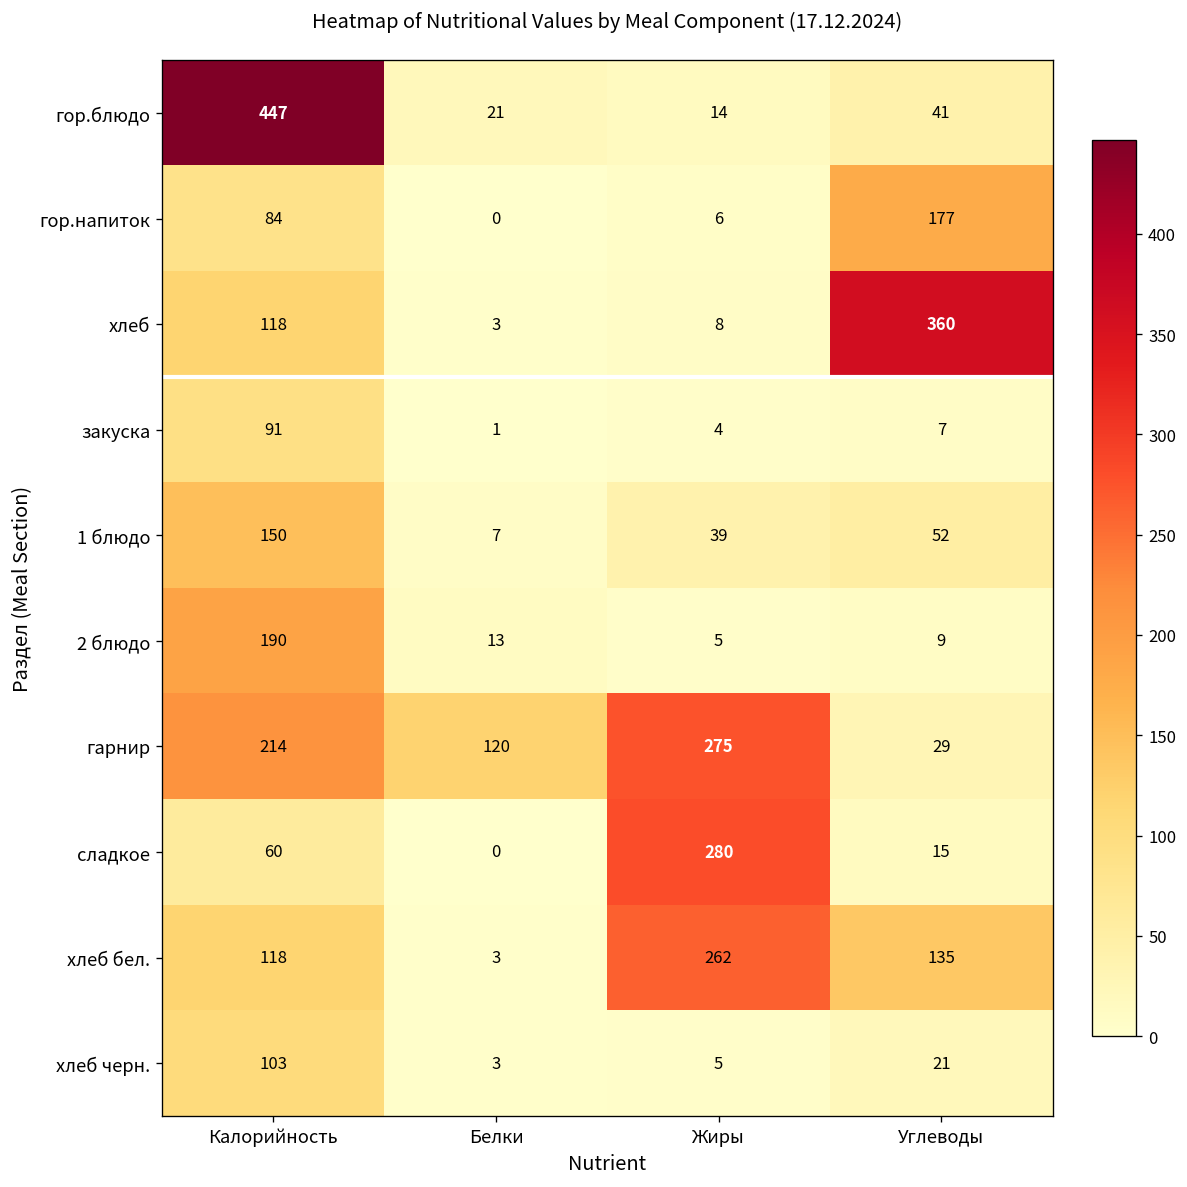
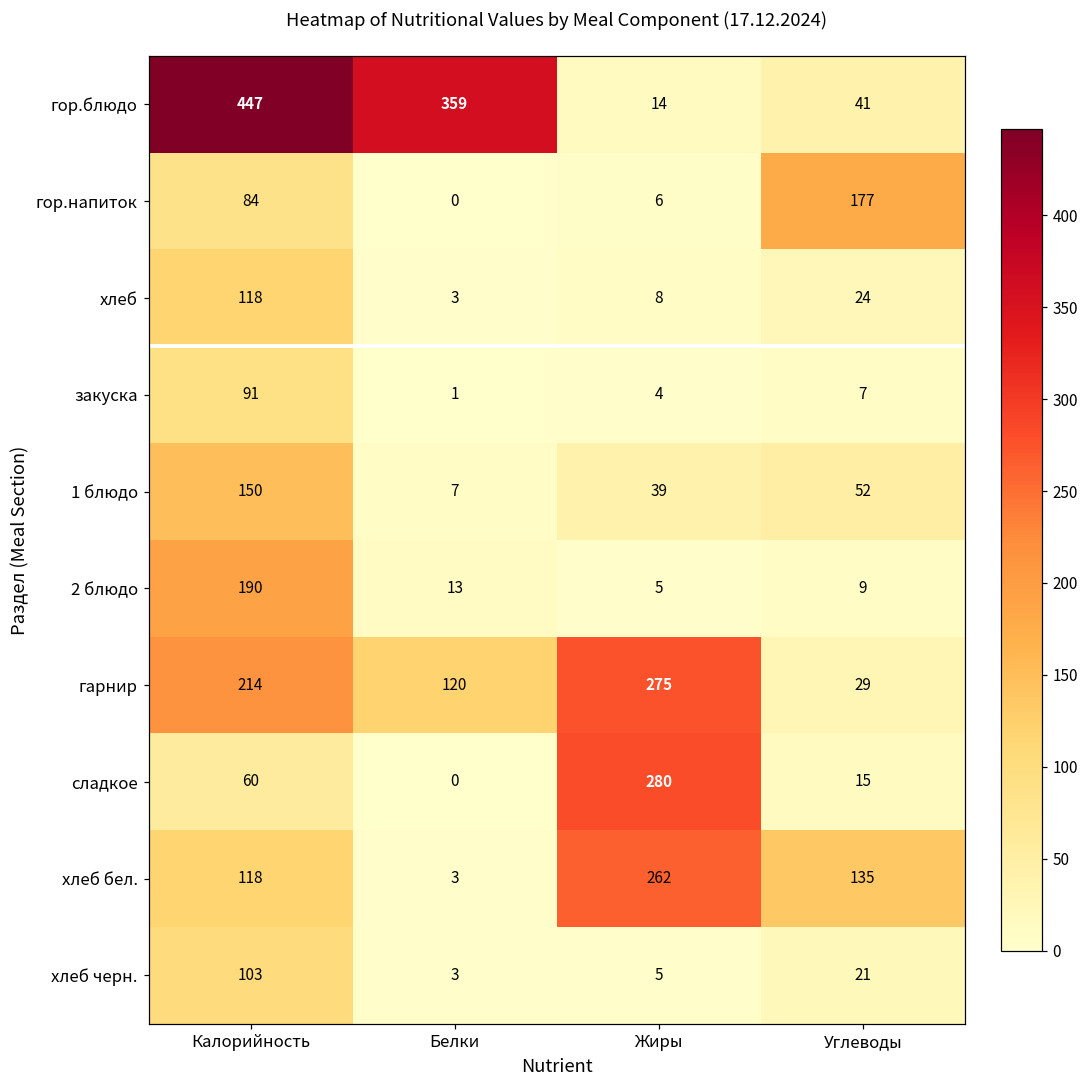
гор.блюдо, Белки: 21 -> 359
хлеб, Углеводы: 360 -> 24
